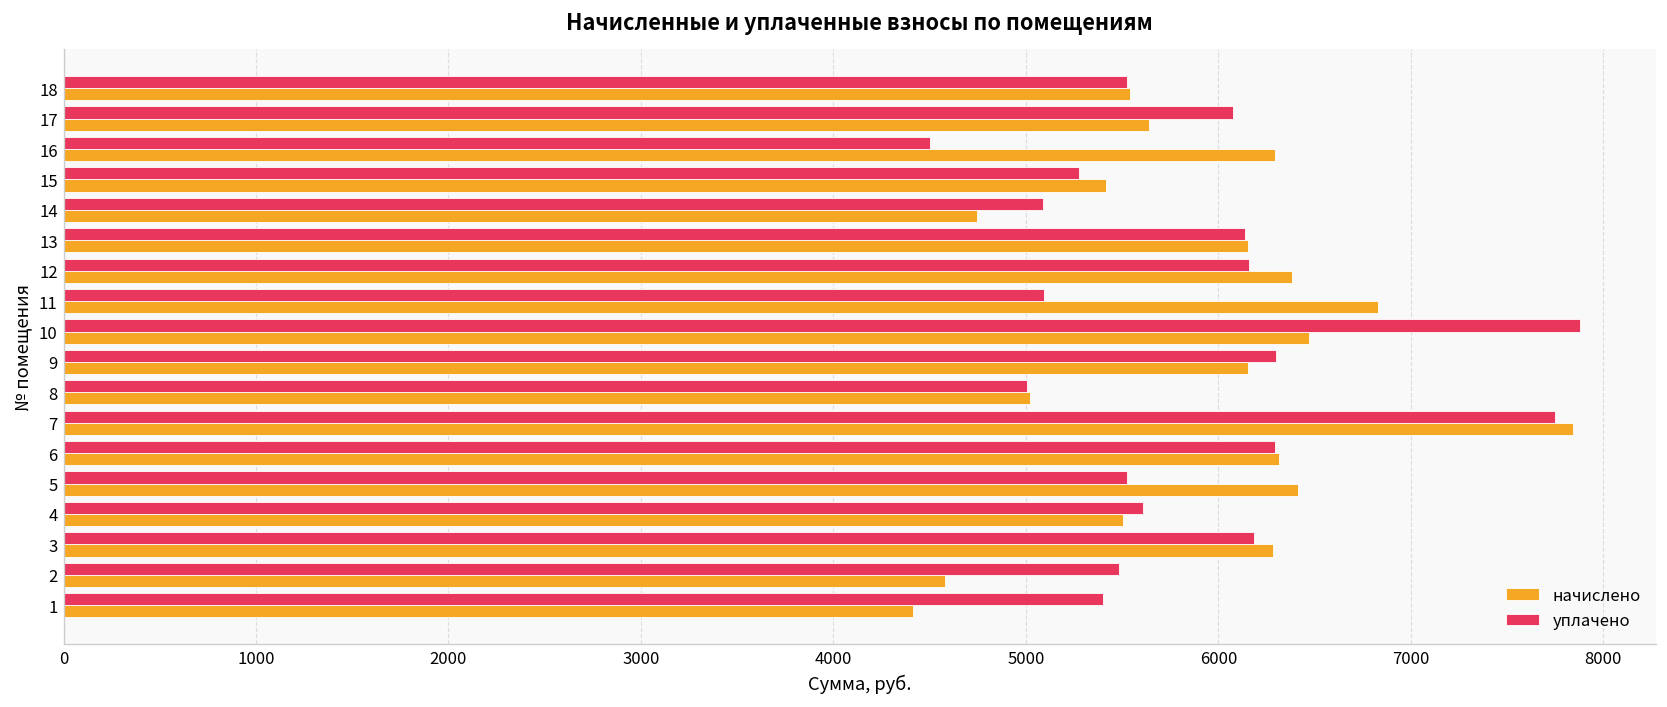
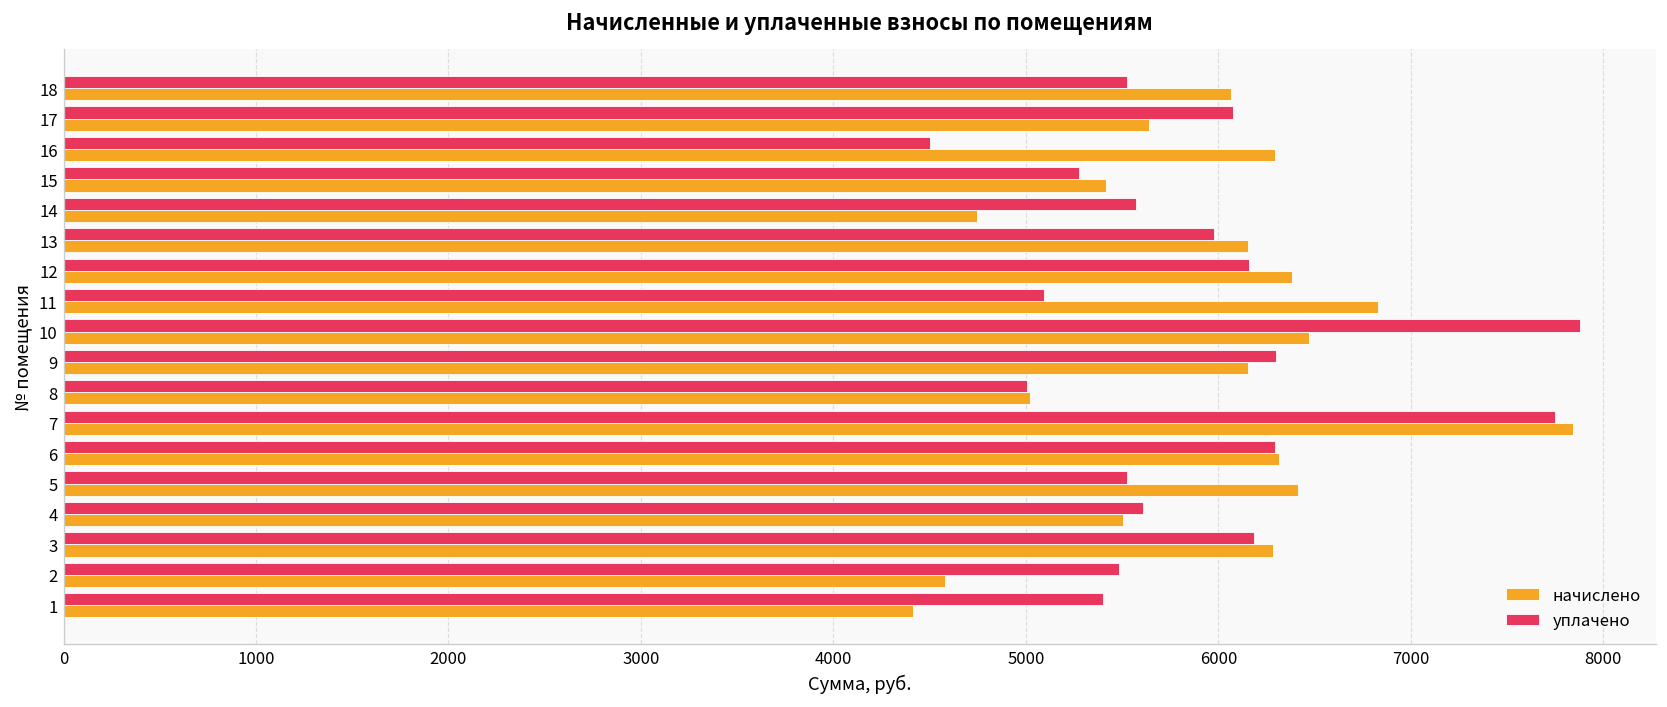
начислено, 18: 5540 -> 6070
уплачено, 14: 5090 -> 5570
уплачено, 13: 6140 -> 5980
